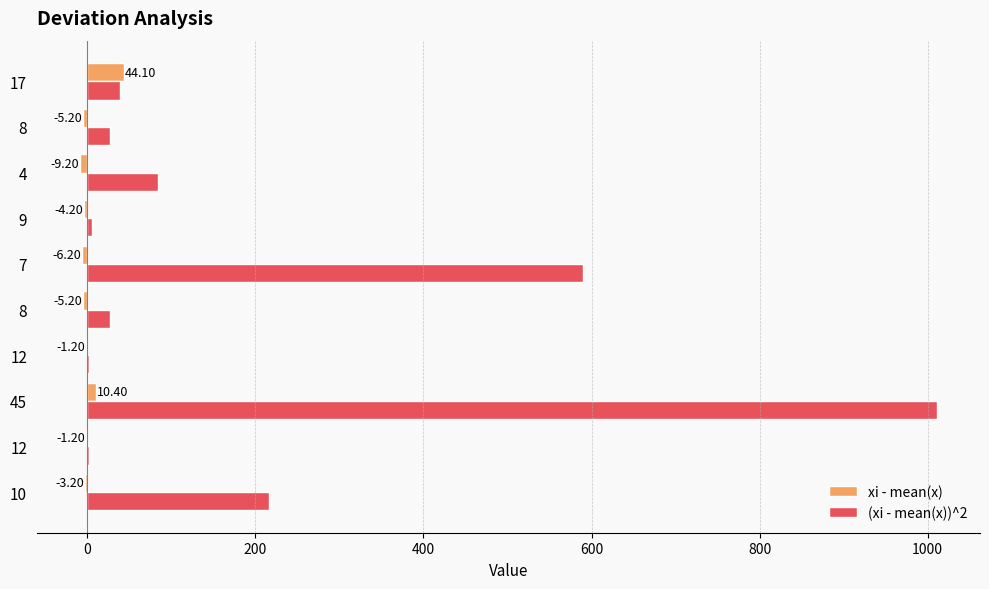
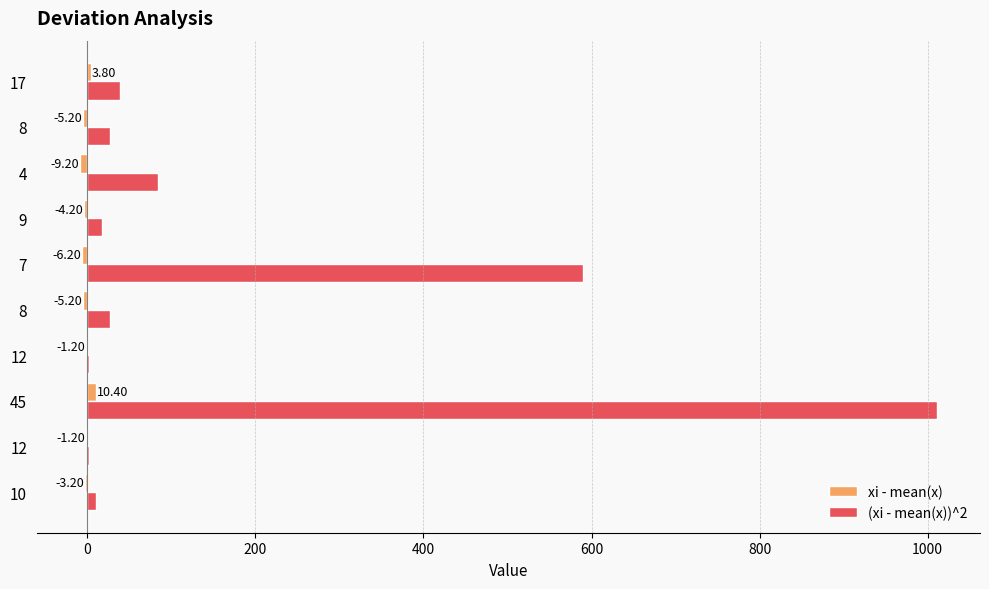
xi - mean(x), 17: 44.10 -> 3.80
(xi - mean(x))^2, 9: 10 -> 20
(xi - mean(x))^2, 10: 220 -> 10
